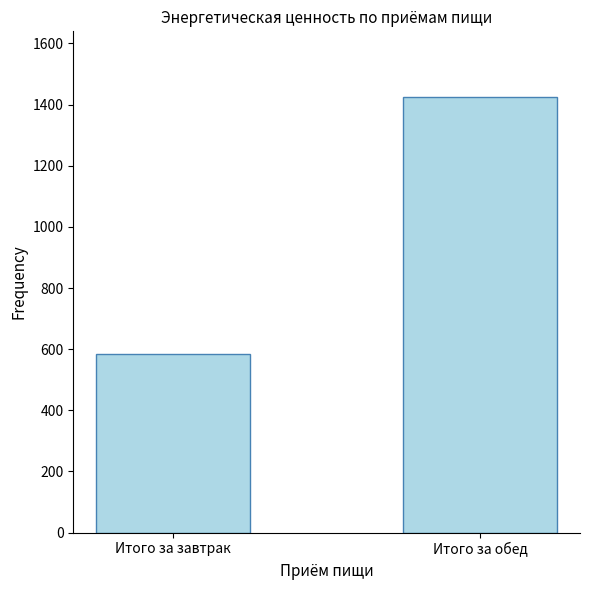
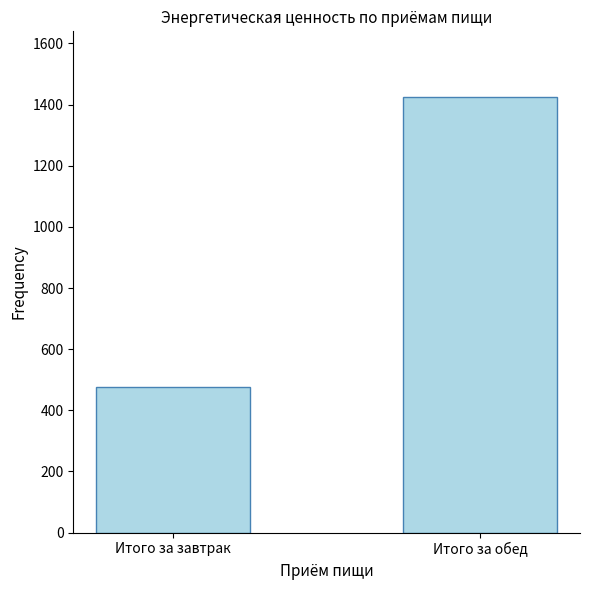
Итого за завтрак: 590 -> 480
